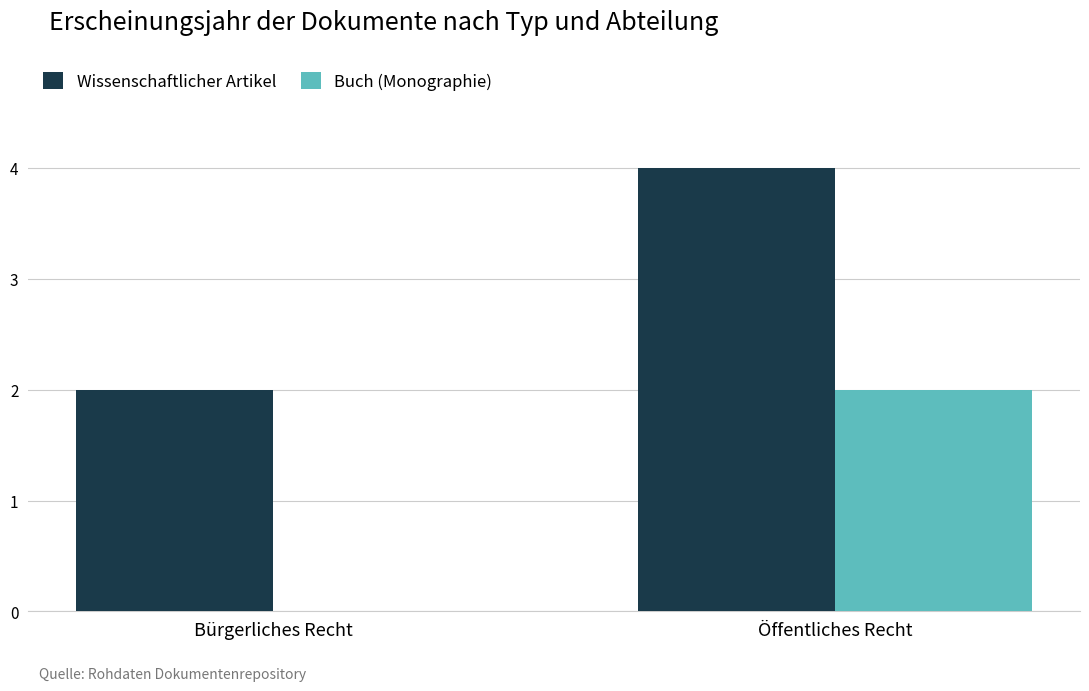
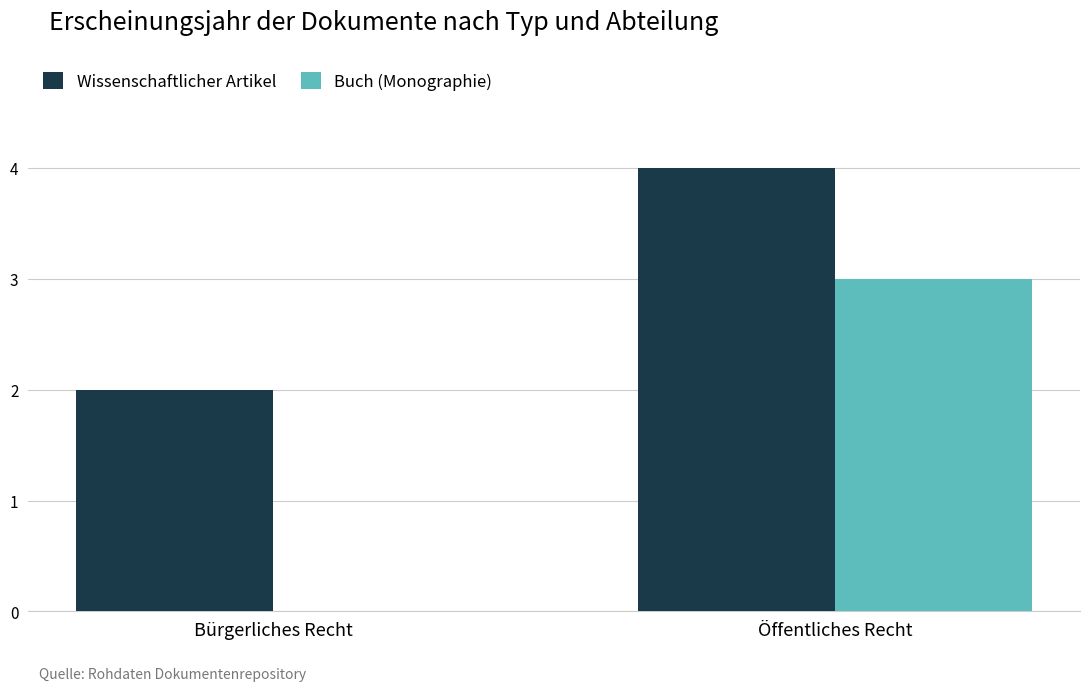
Buch (Monographie), Öffentliches Recht: 2 -> 3
